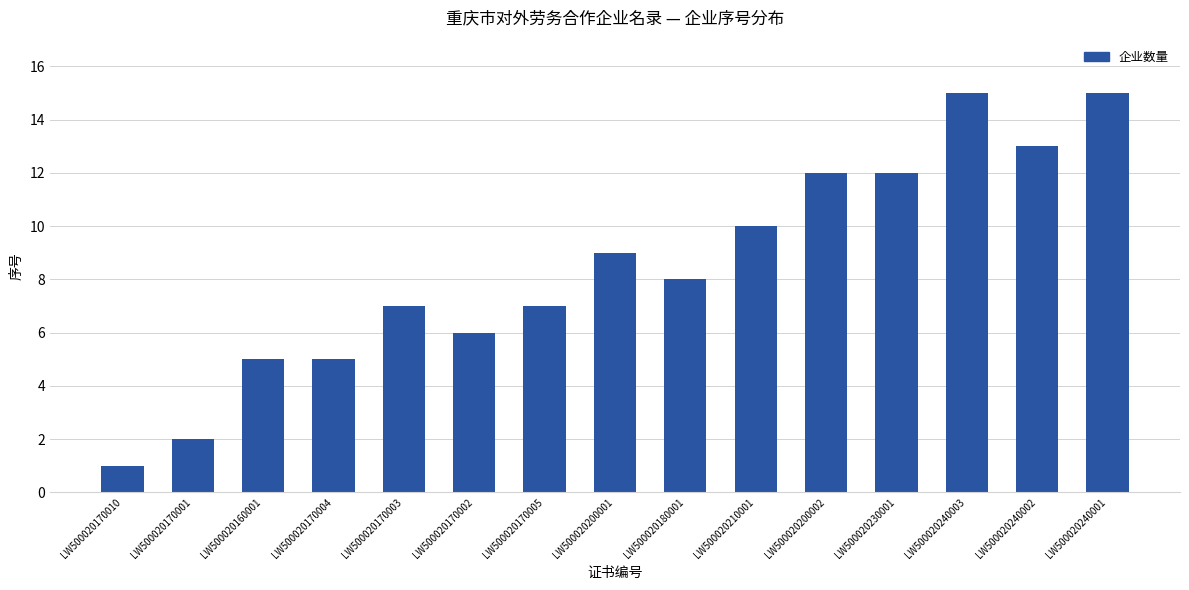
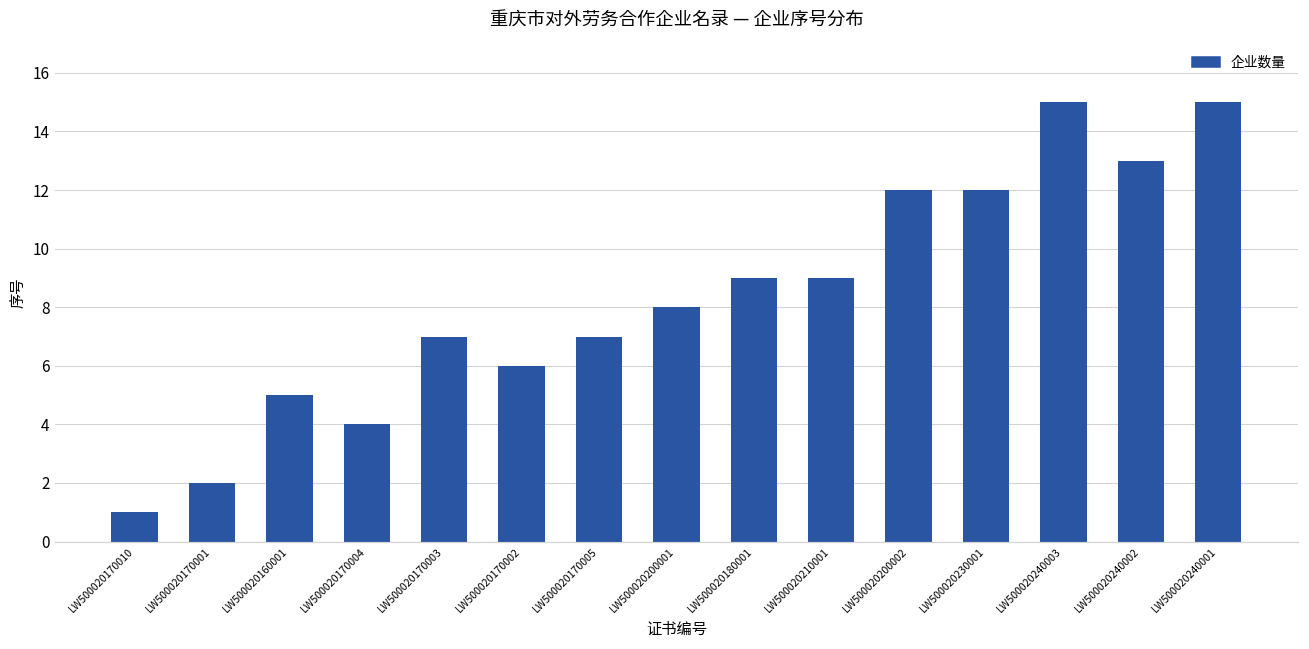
LW500020170004: 5 -> 4
LW500020200001: 9 -> 8
LW500020180001: 8 -> 9
LW500020210001: 10 -> 9
